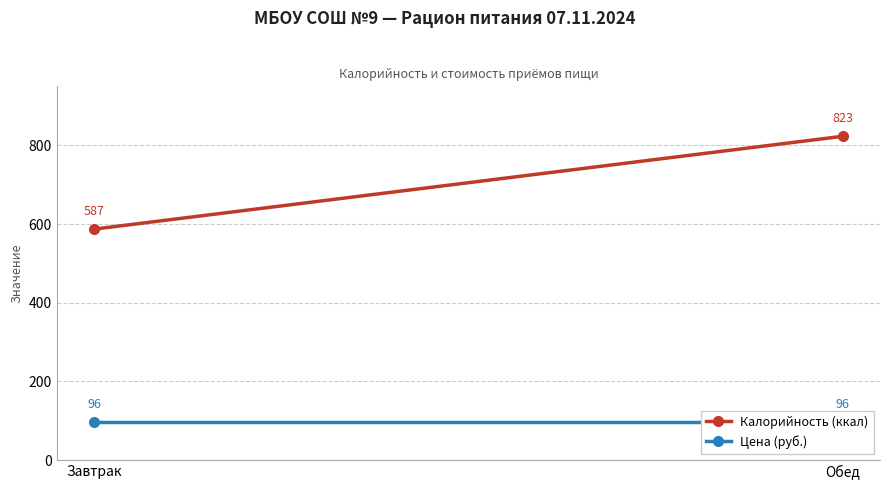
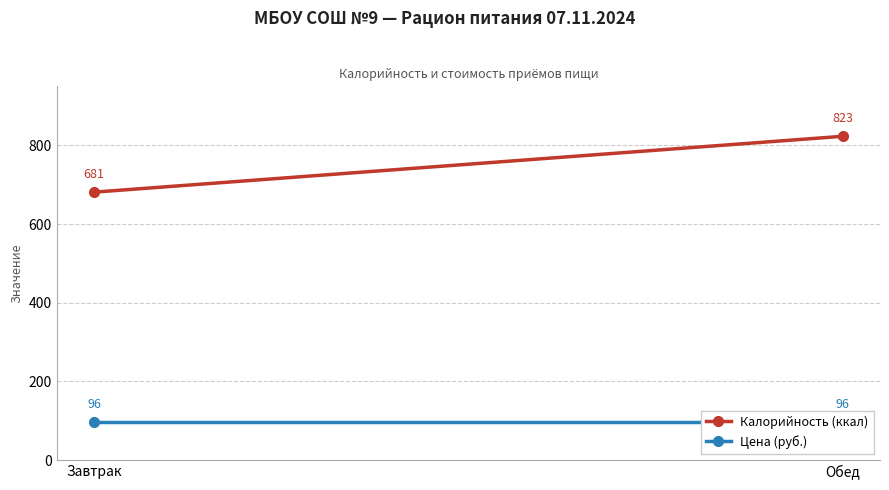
Калорийность (ккал), Завтрак: 587 -> 681
